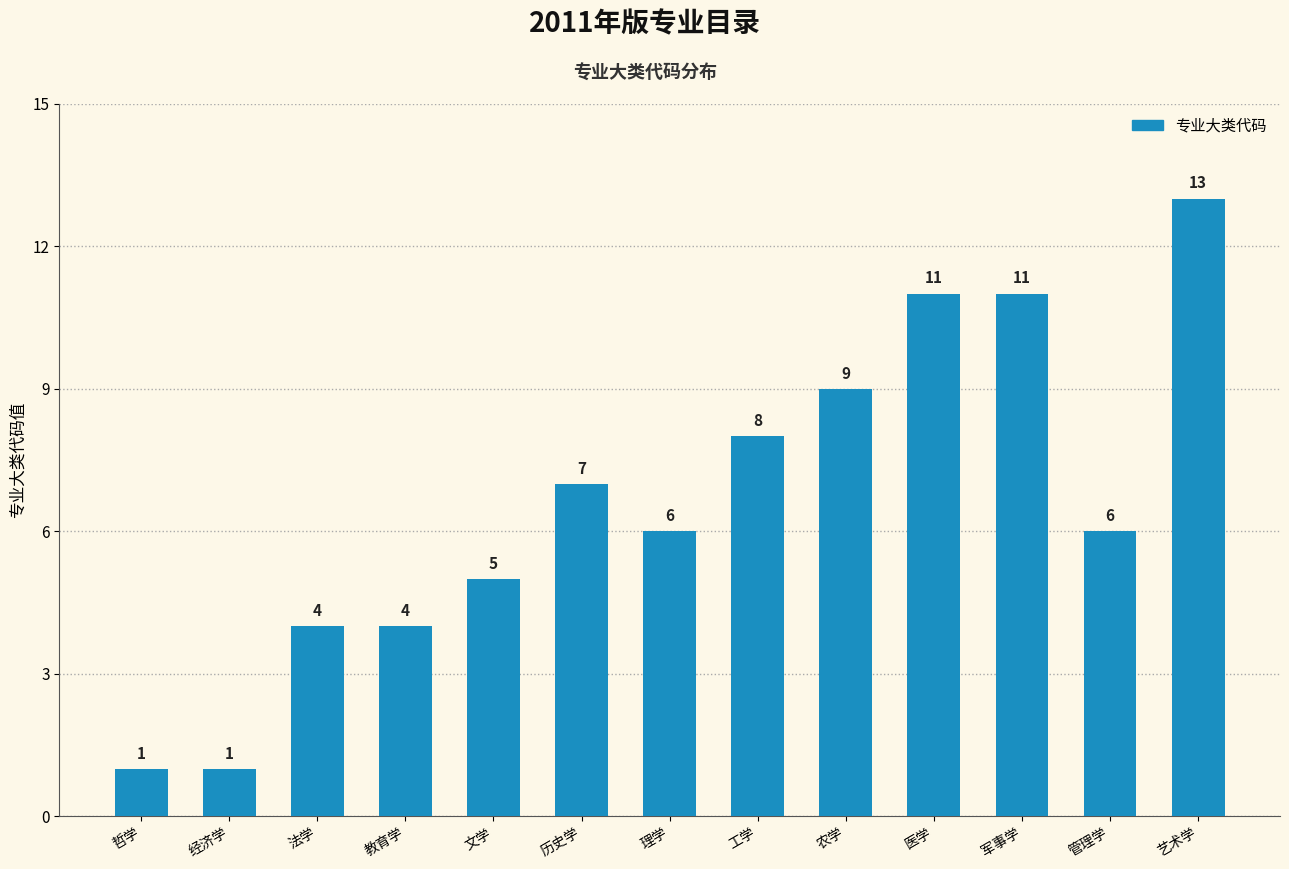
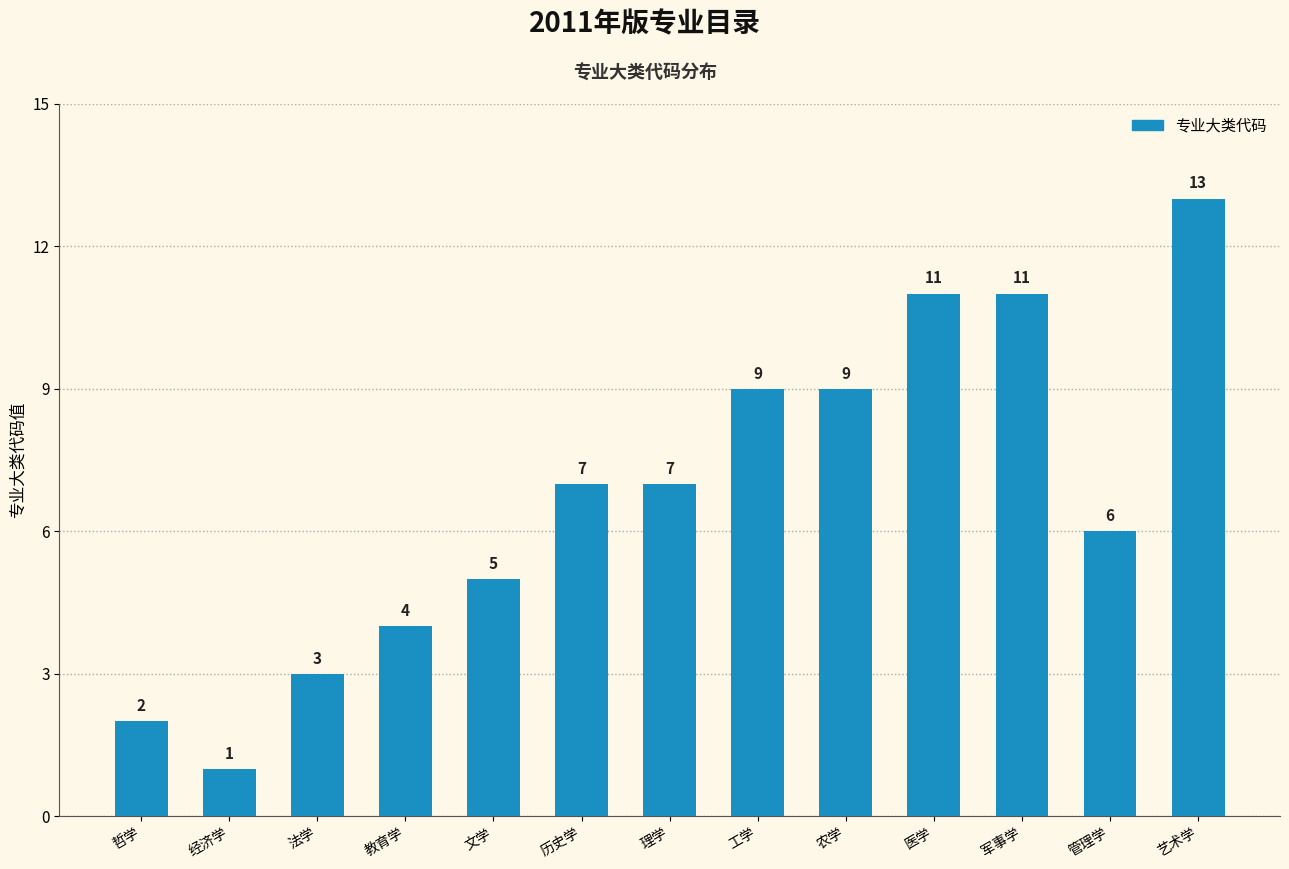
哲学: 1 -> 2
法学: 4 -> 3
理学: 6 -> 7
工学: 8 -> 9
